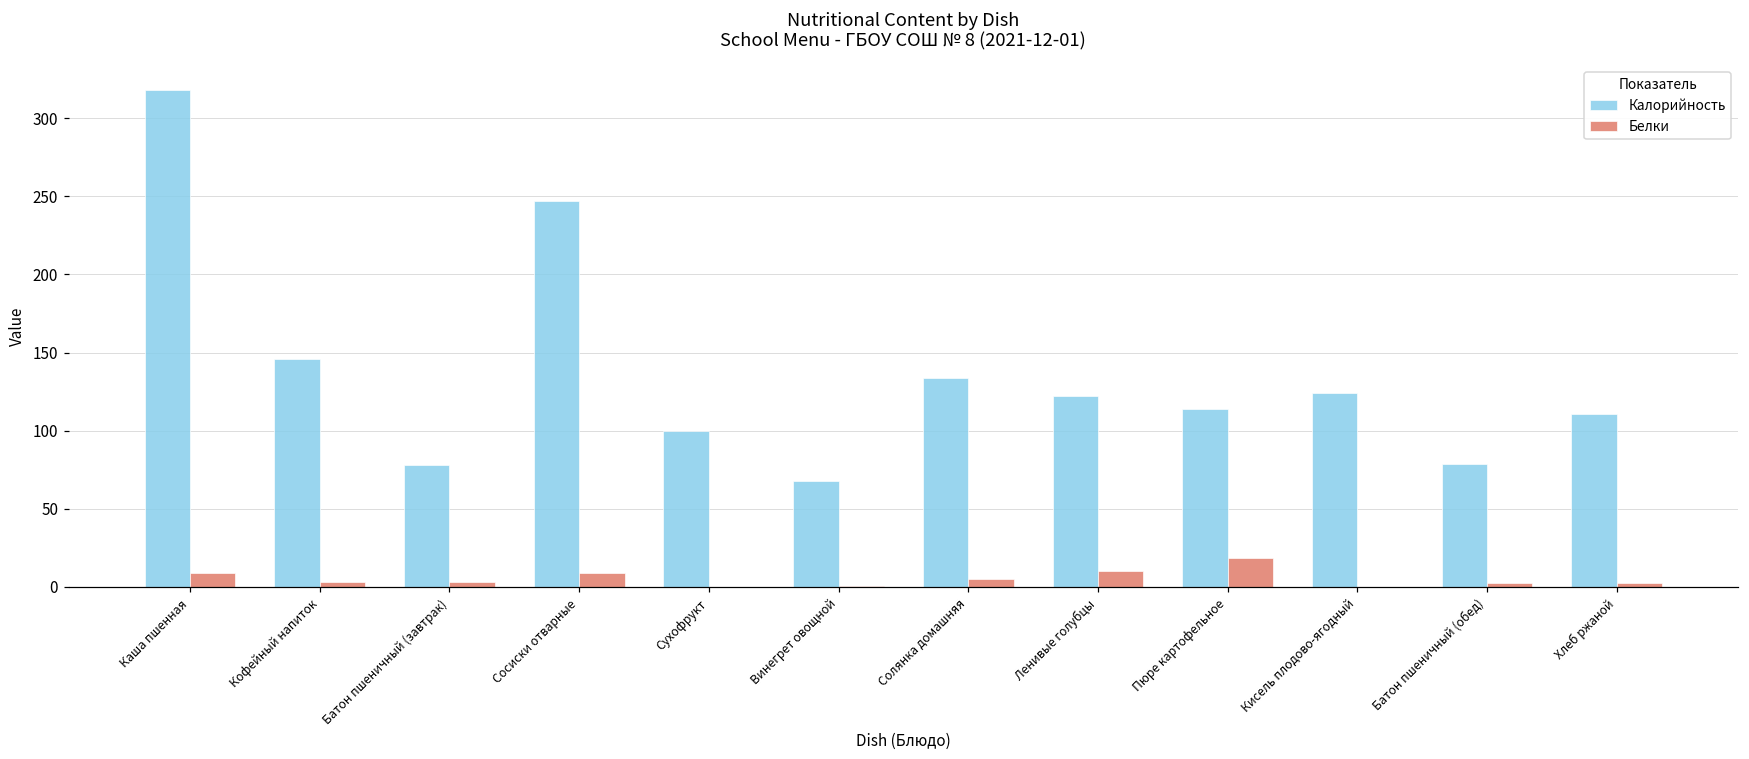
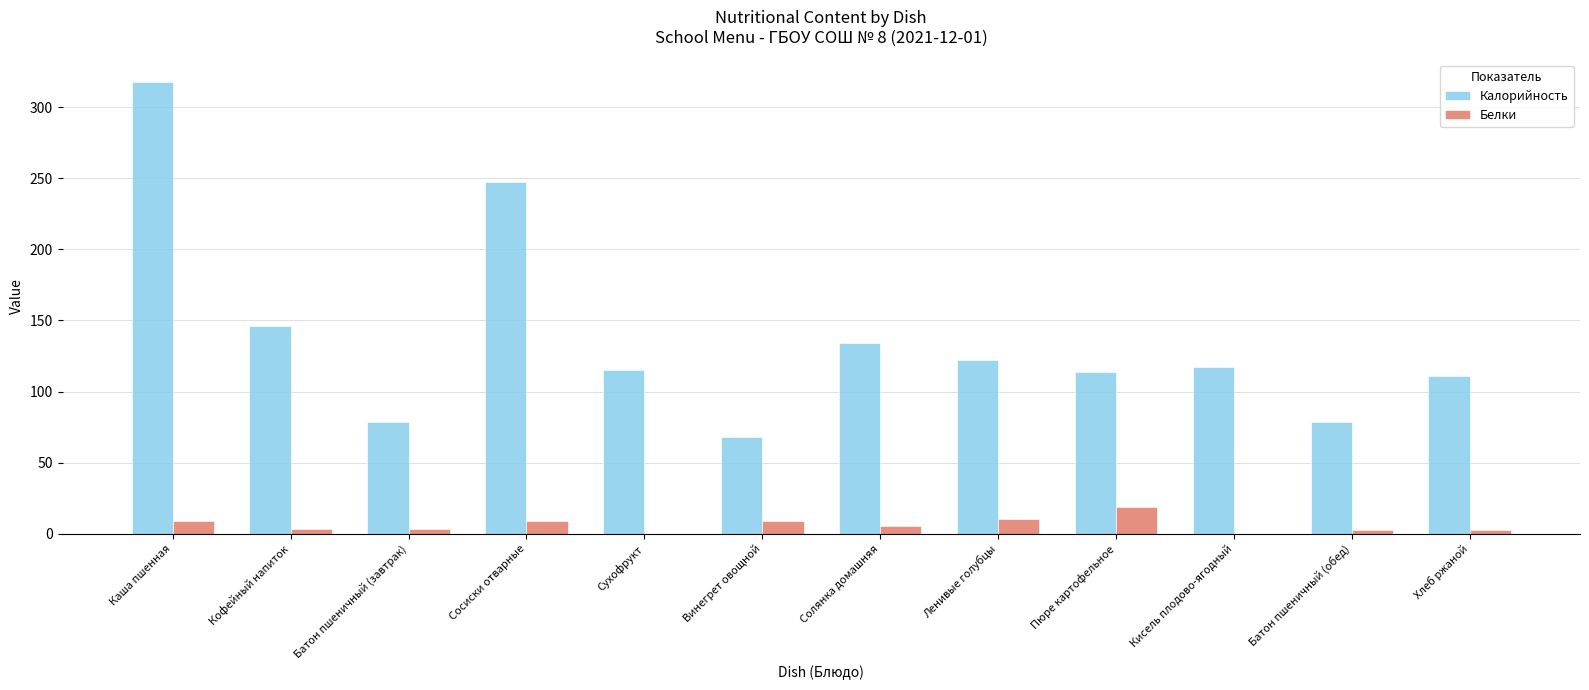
Калорийность, Сухофрукт: 100 -> 115
Белки, Винегрет овощной: 1 -> 9
Калорийность, Кисель плодово-ягодный: 124 -> 117
